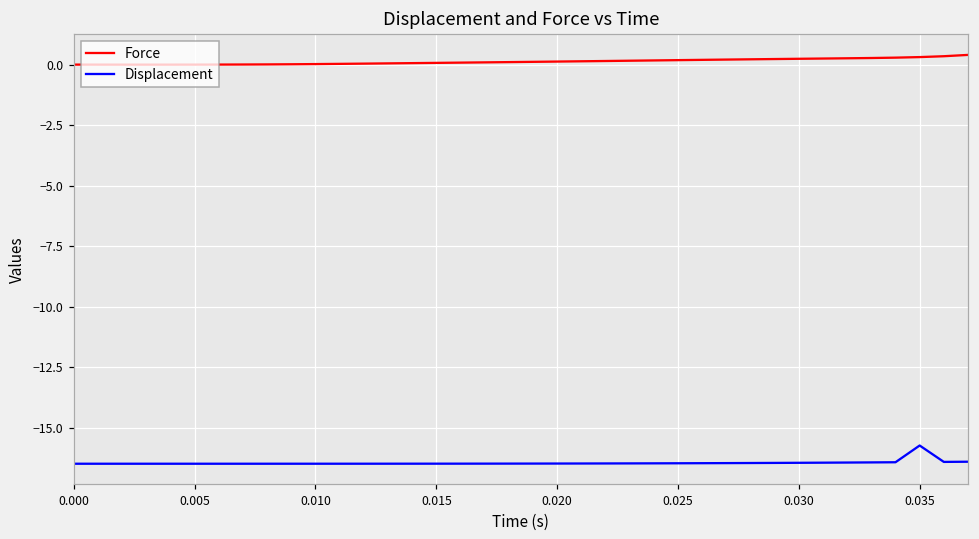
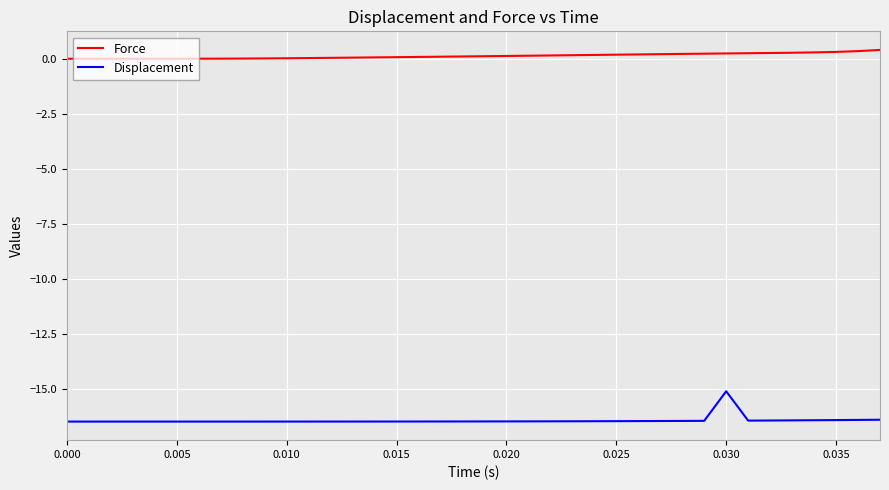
Displacement, 0.030: -16.4 -> -15.1
Displacement, 0.035: -15.7 -> -16.4
